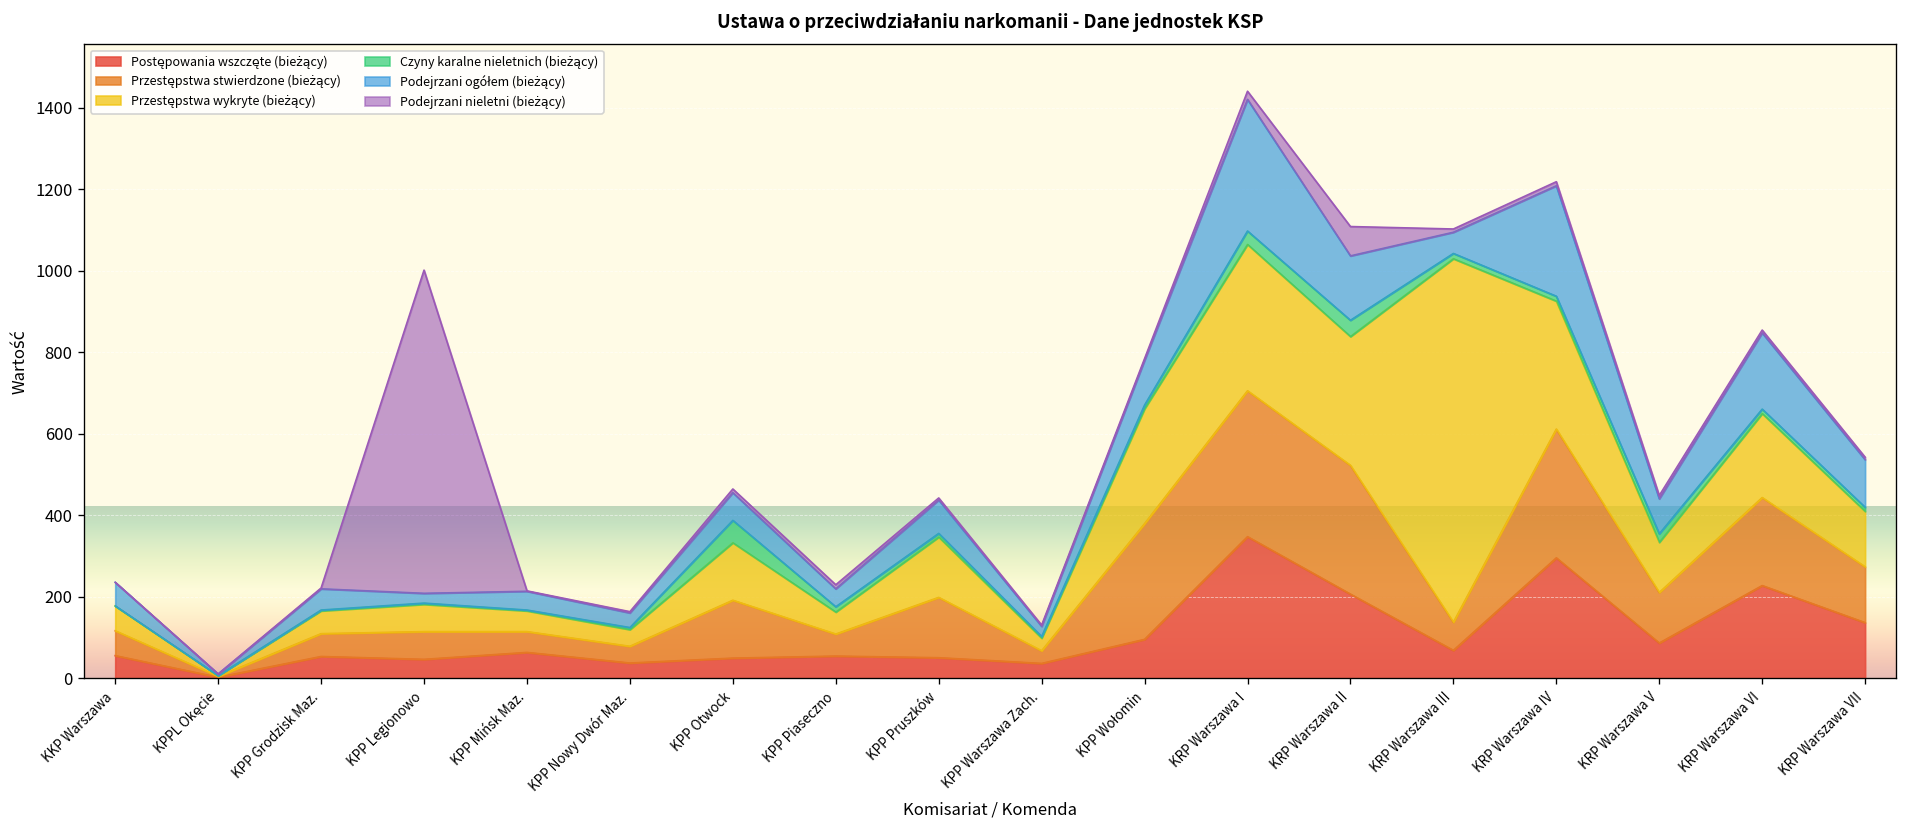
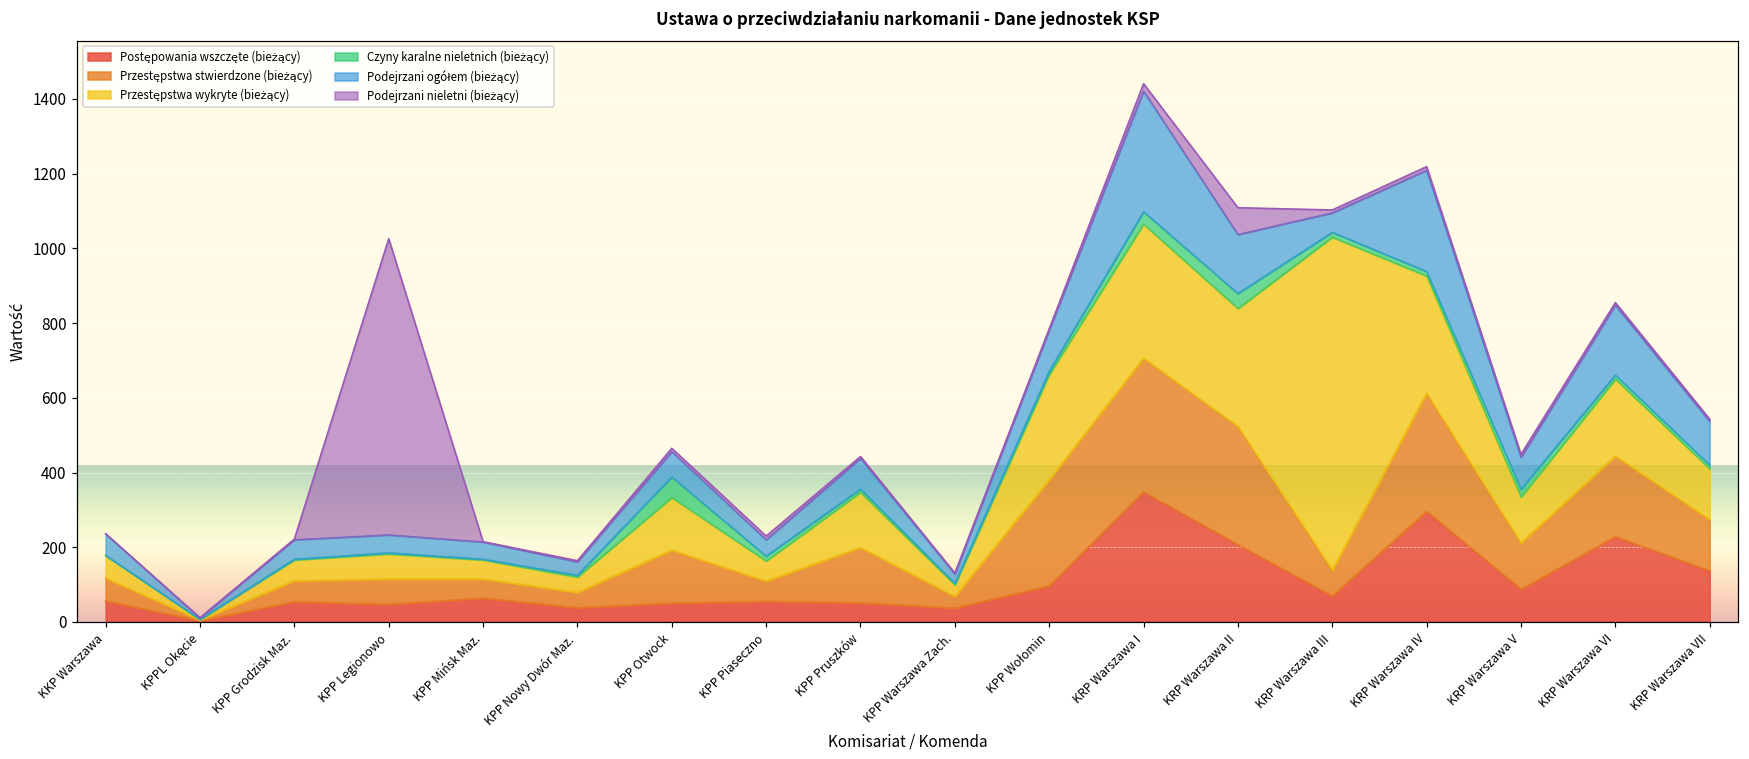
Podejrzani ogółem (bieżący), KPP Legionowo: 20 -> 50
